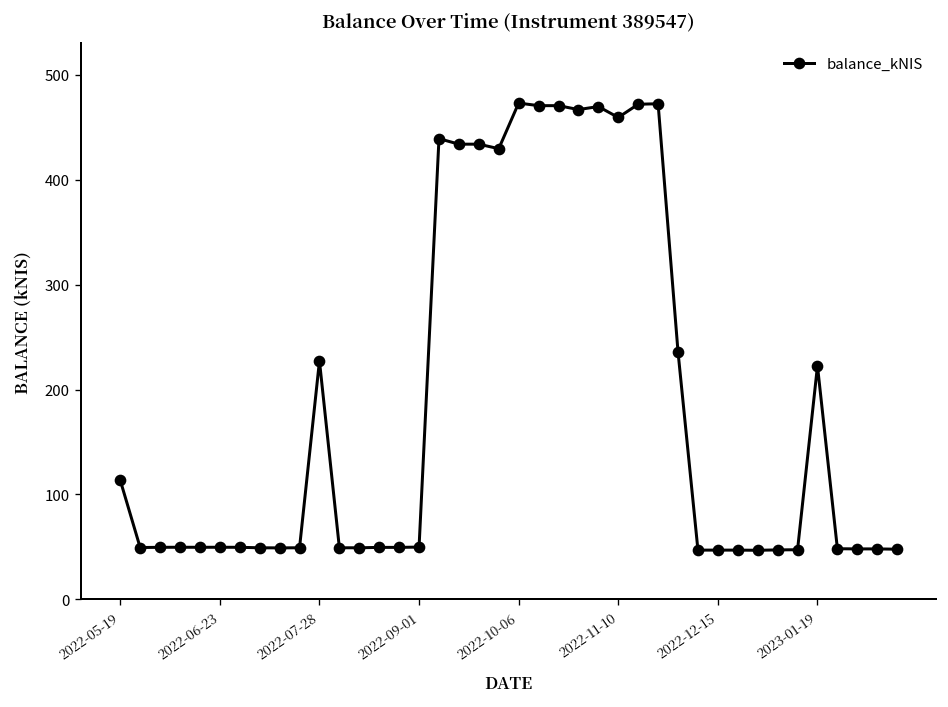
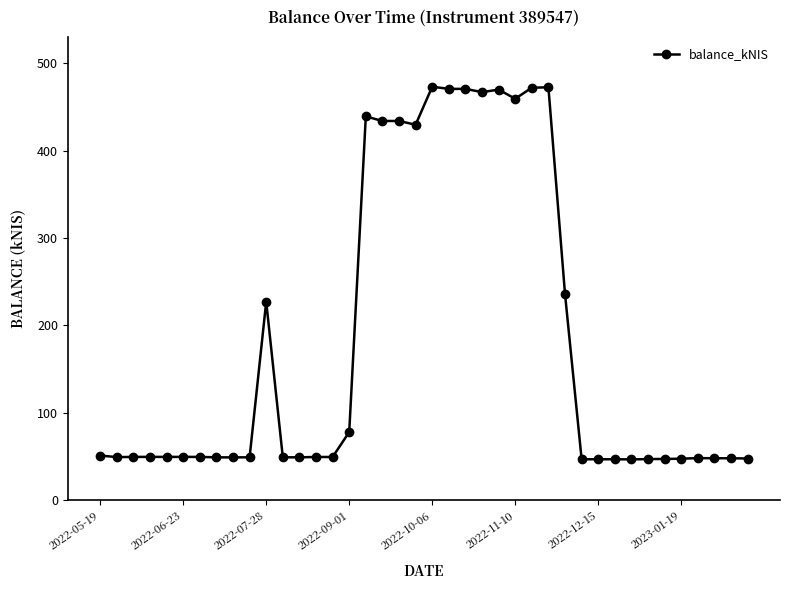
2022-05-19: 110 -> 50
2022-09-01: 50 -> 80
2023-01-19: 220 -> 50
